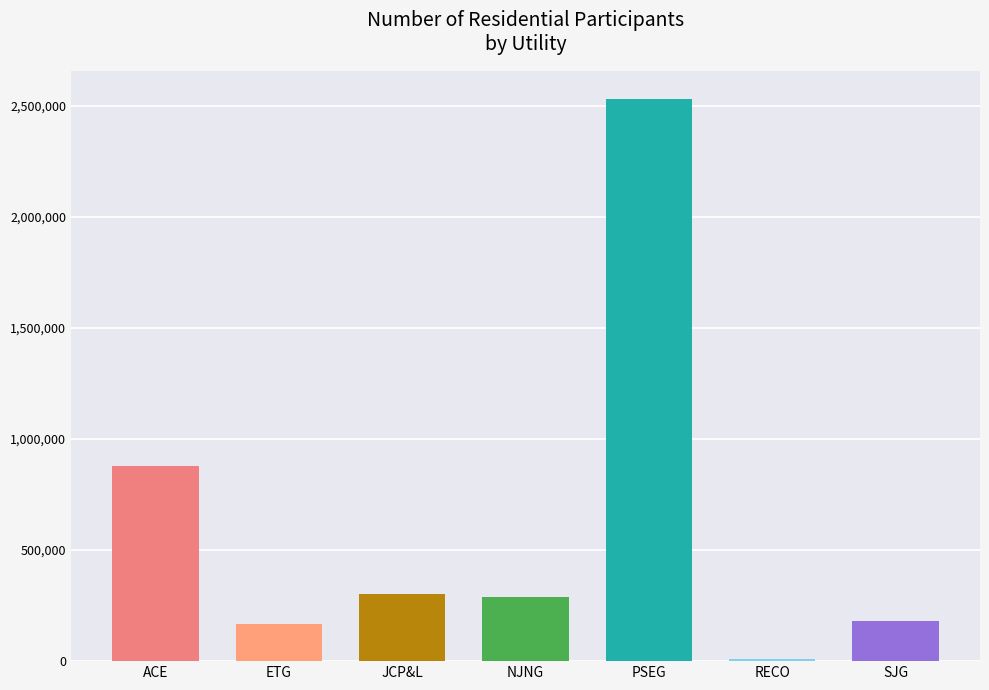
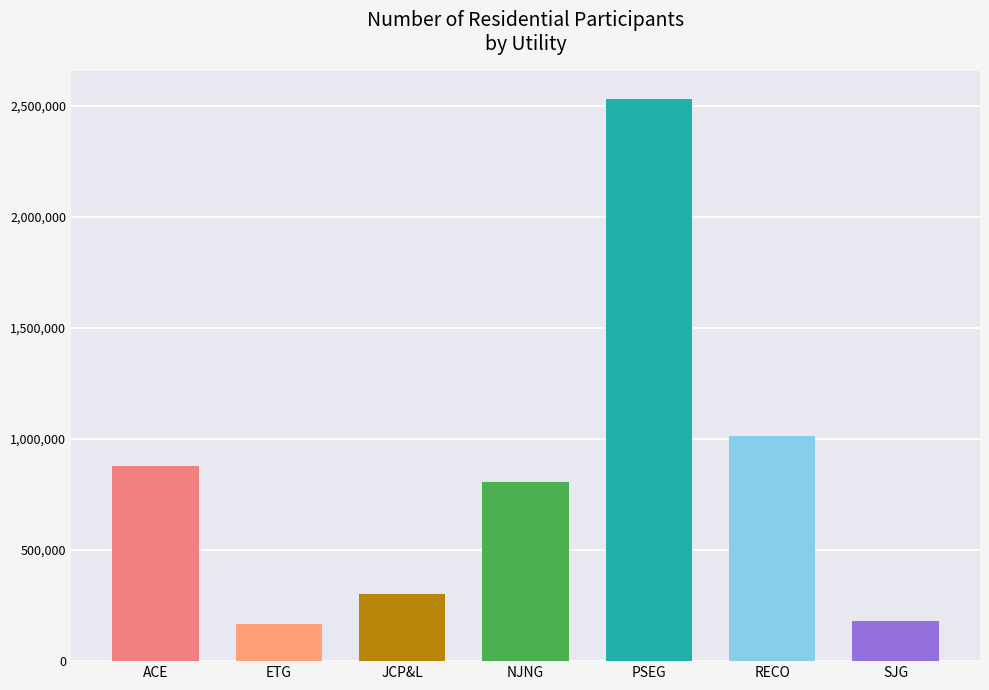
NJNG: 290,000 -> 810,000
RECO: 10,000 -> 1,020,000
